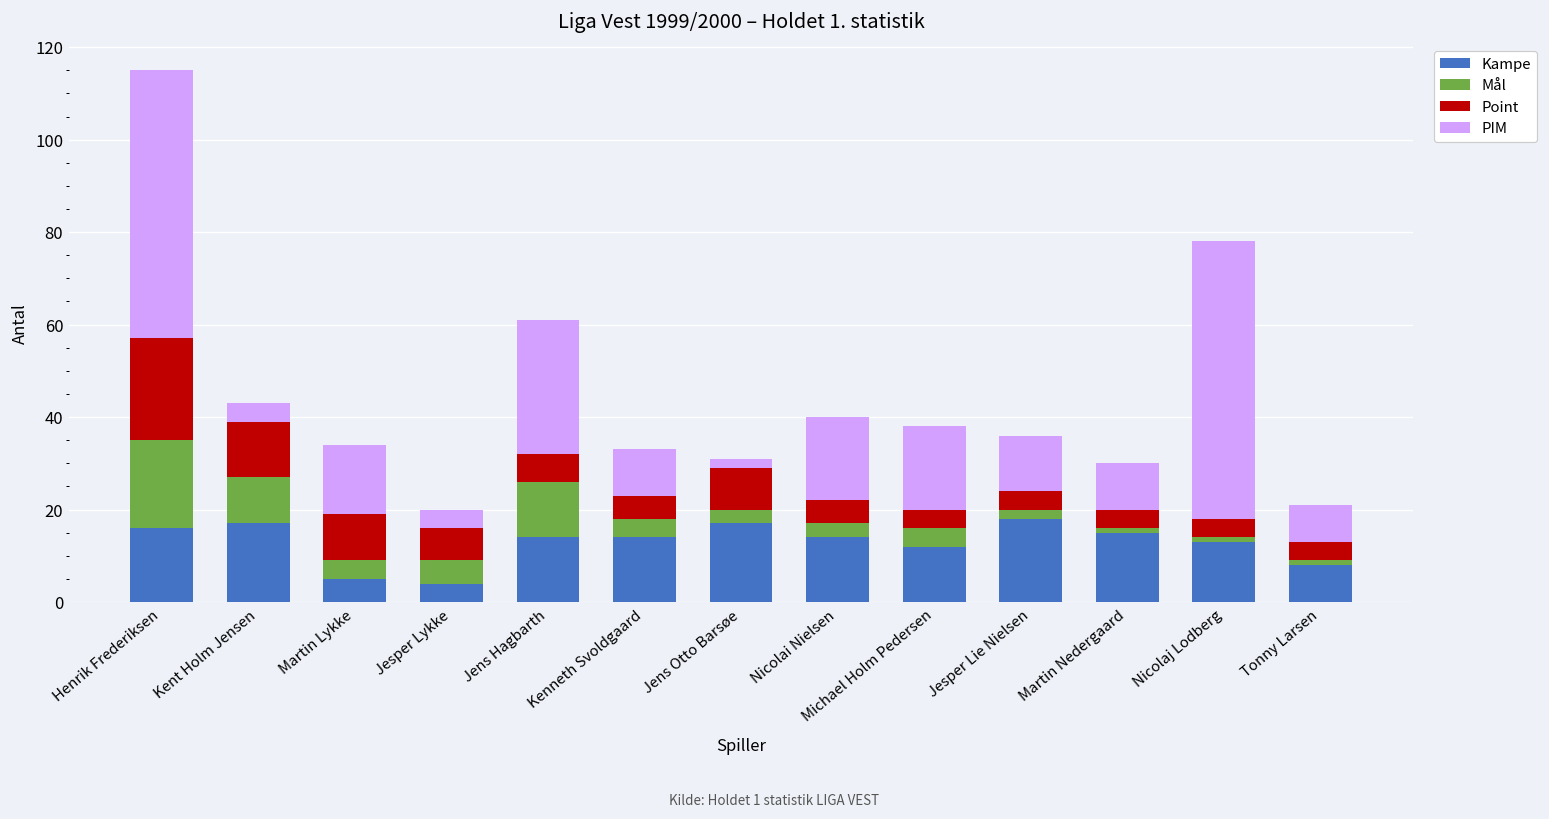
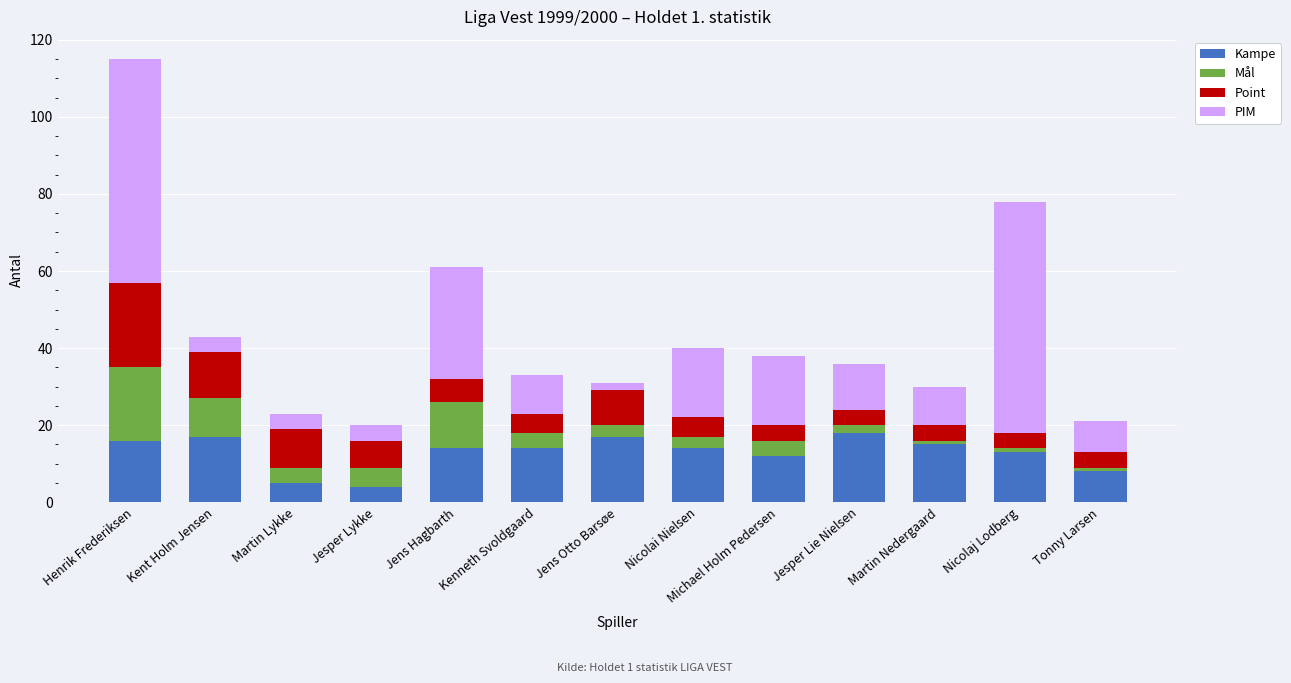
PIM, Martin Lykke: 15 -> 4
